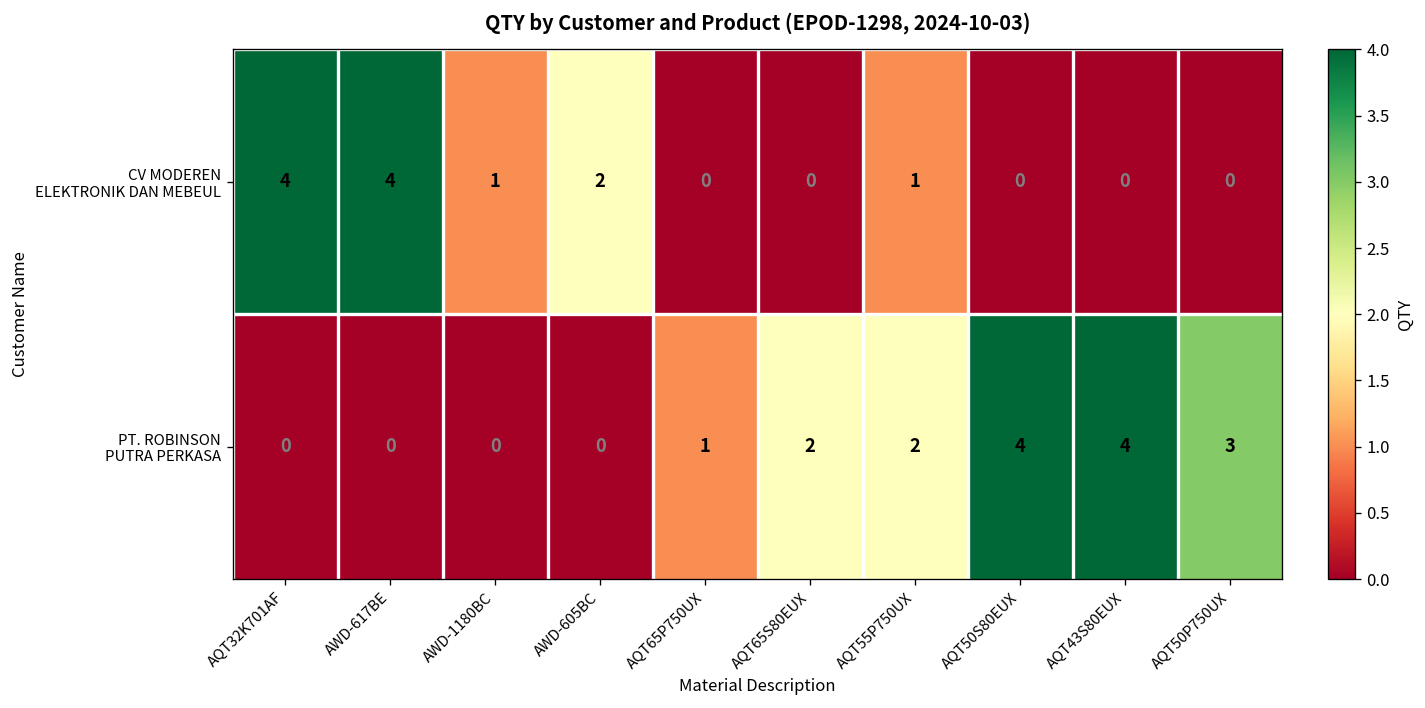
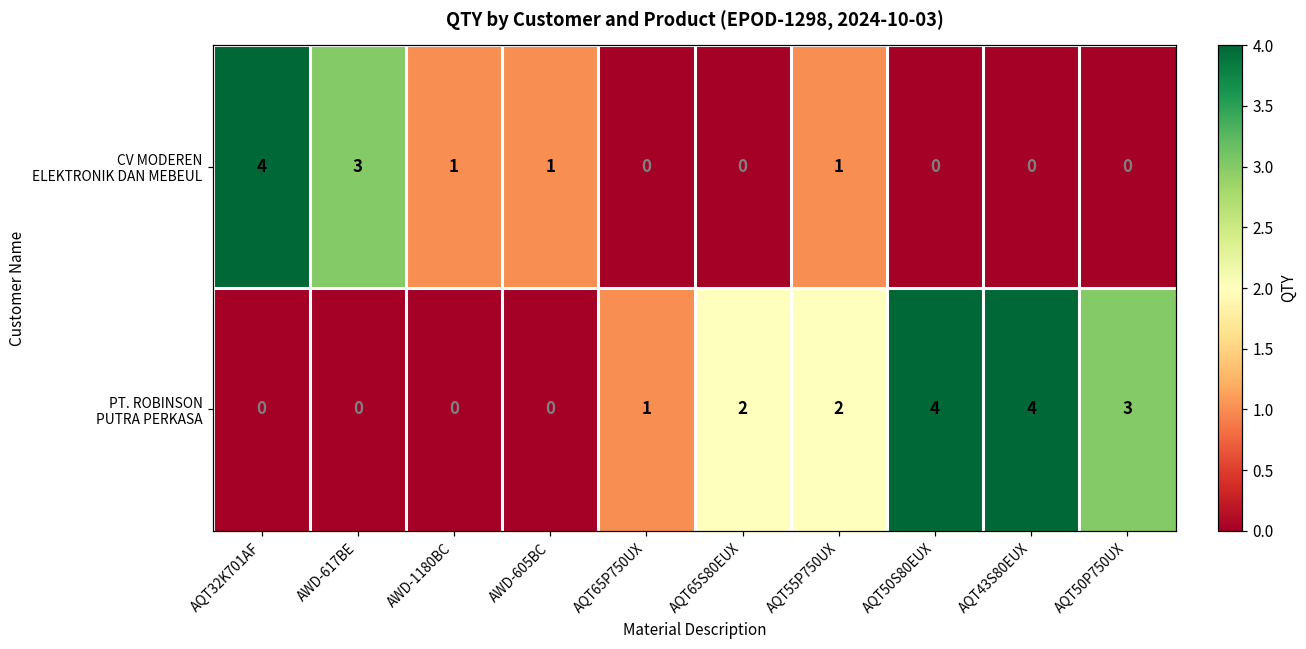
CV MODEREN ELEKTRONIK DAN MEBEUL, AWD-617BE: 4 -> 3
CV MODEREN ELEKTRONIK DAN MEBEUL, AWD-605BC: 2 -> 1
